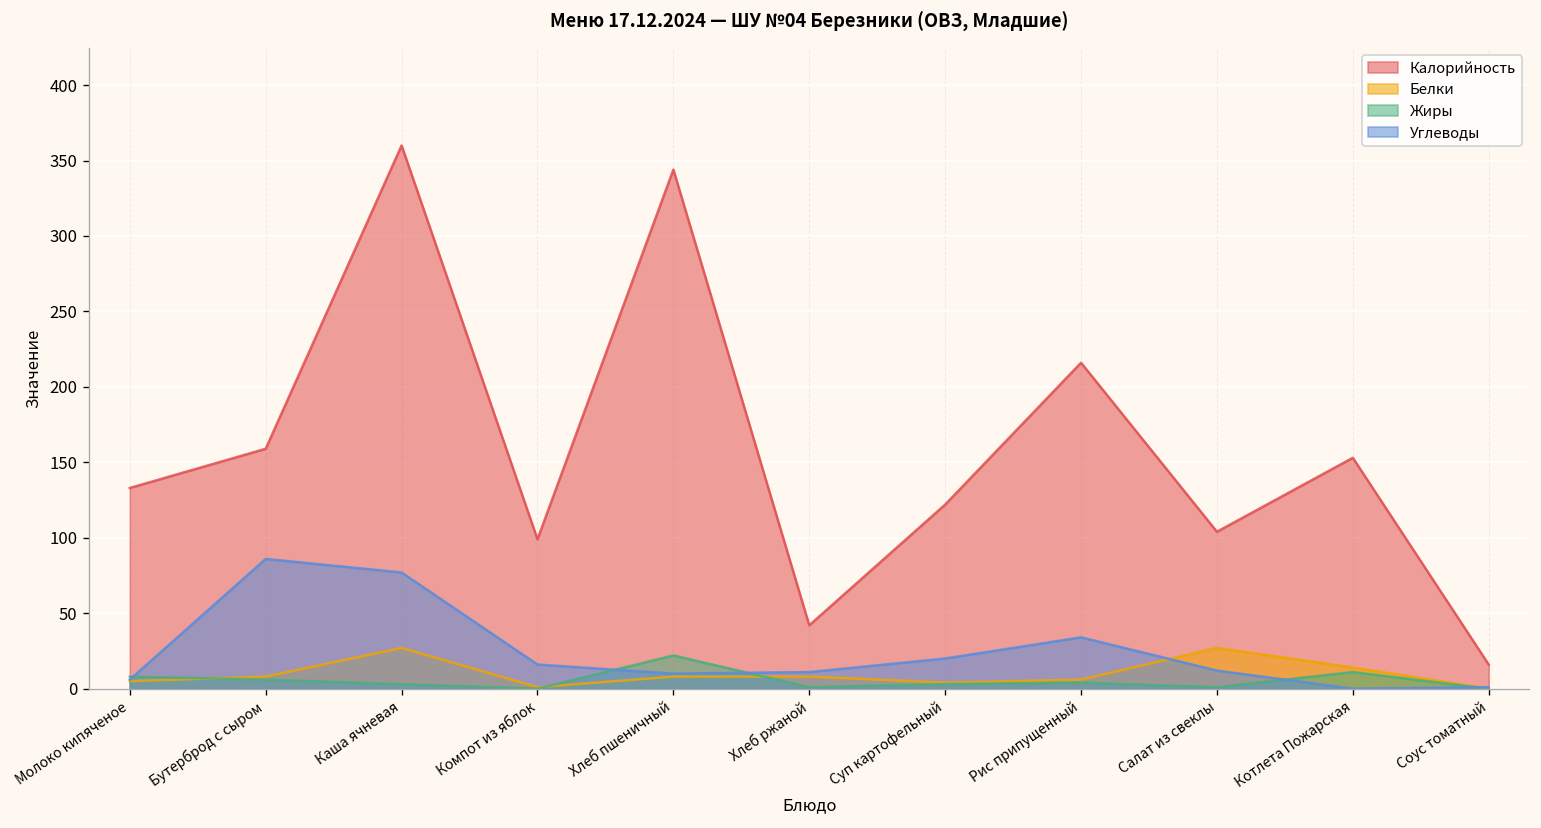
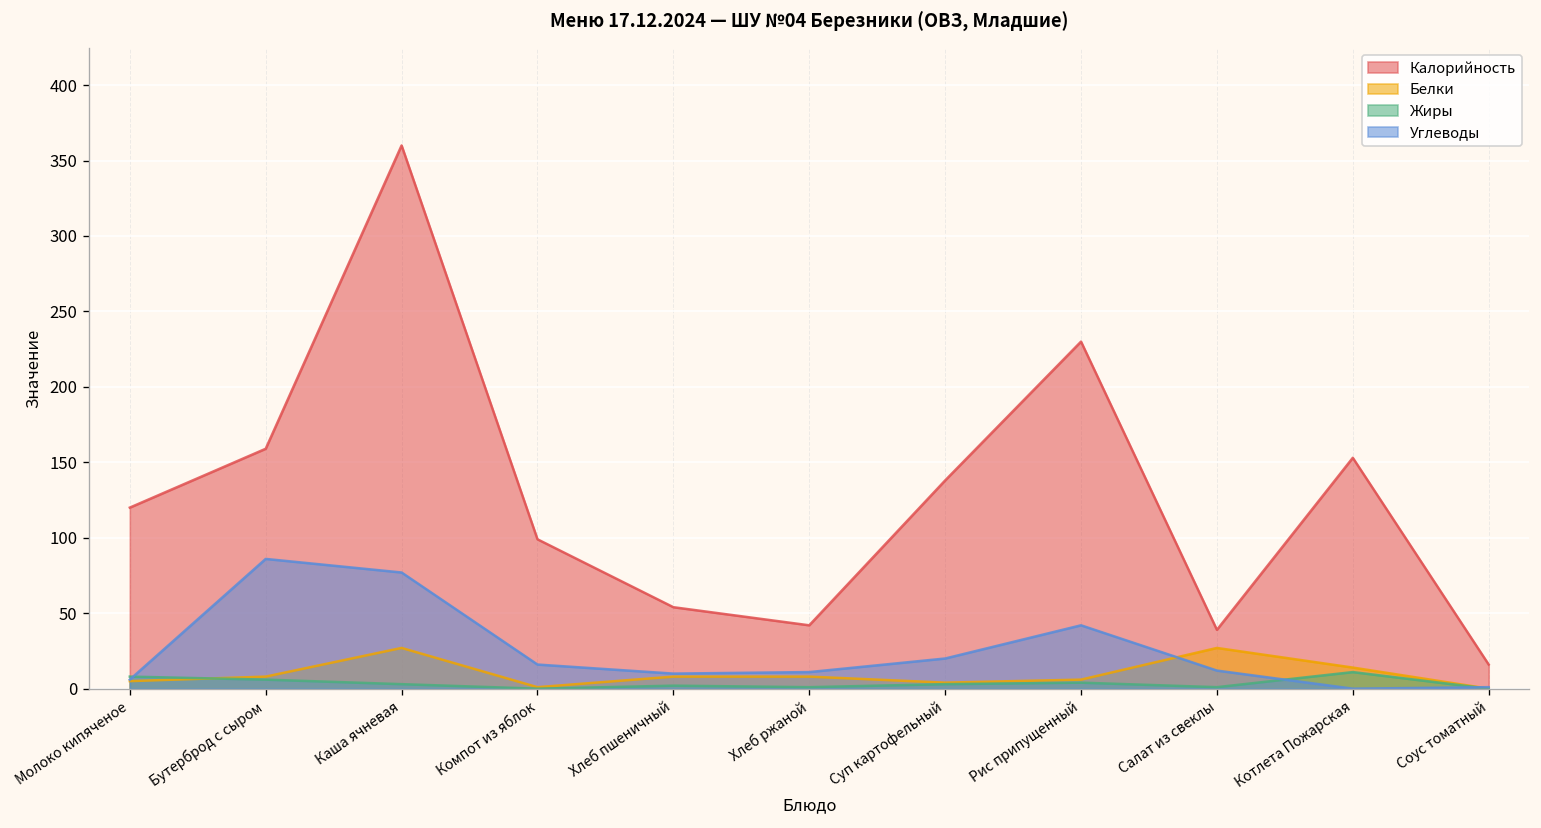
Калорийность, Молоко кипяченое: 133 -> 120
Калорийность, Хлеб пшеничный: 344 -> 54
Жиры, Хлеб пшеничный: 22 -> 2
Калорийность, Суп картофельный: 122 -> 138
Калорийность, Рис припущенный: 216 -> 230
Углеводы, Рис припущенный: 34 -> 42
Калорийность, Салат из свеклы: 104 -> 39
